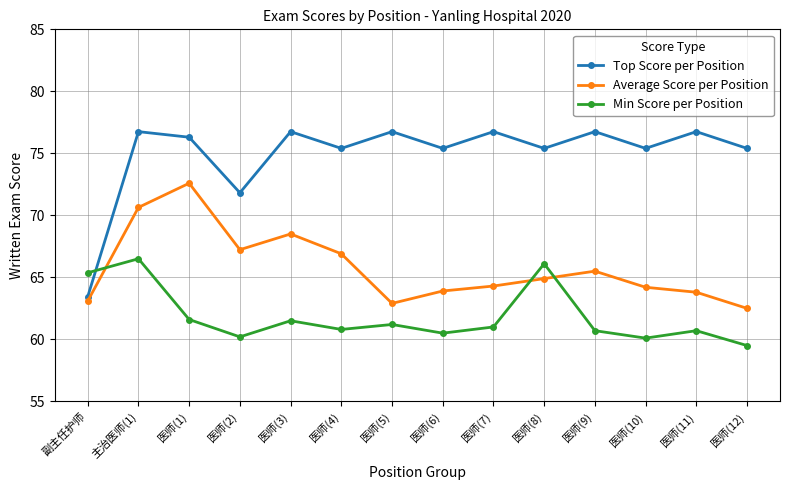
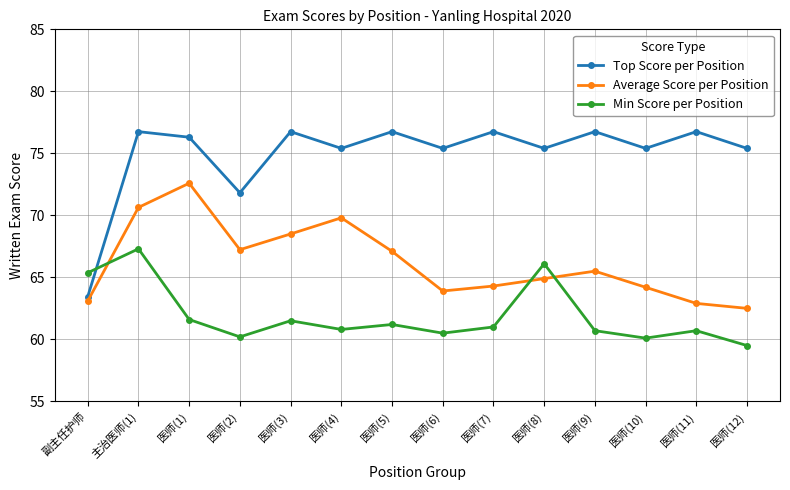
Min Score per Position, 主治医师(1): 66.5 -> 67.3
Average Score per Position, 医师(4): 66.9 -> 69.8
Average Score per Position, 医师(5): 62.9 -> 67.1
Average Score per Position, 医师(11): 63.8 -> 62.9
